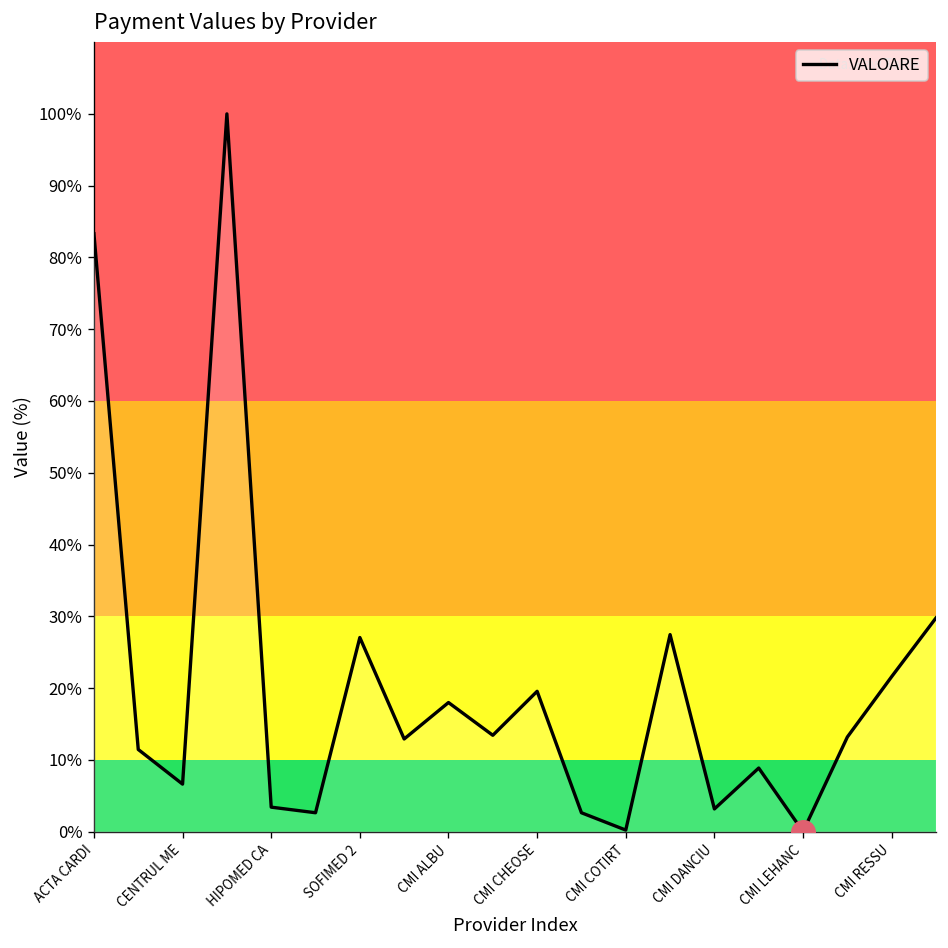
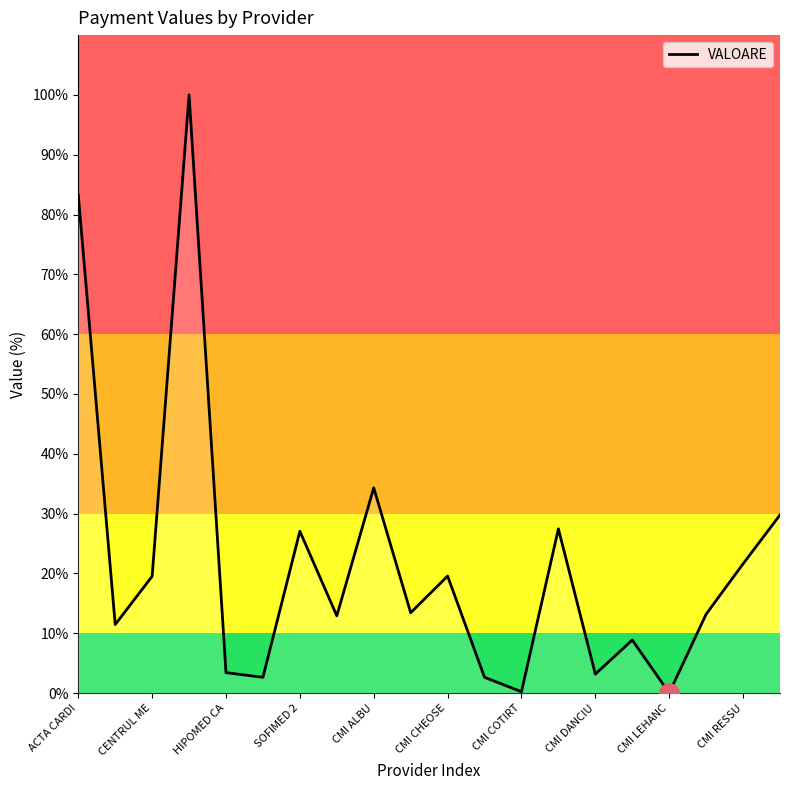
VALOARE, CENTRUL ME: 7% -> 20%
VALOARE, CMI ALBU: 18% -> 34%
